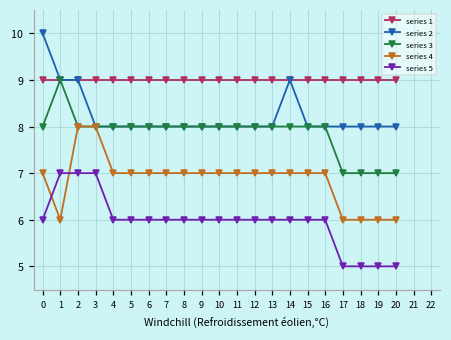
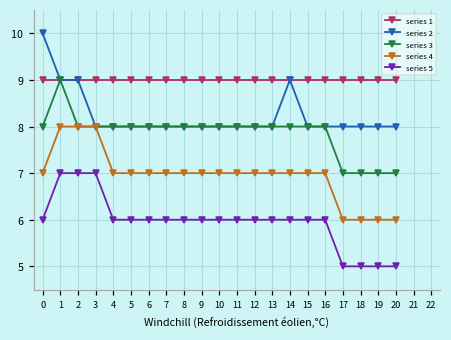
series 4, 1: 6 -> 8
